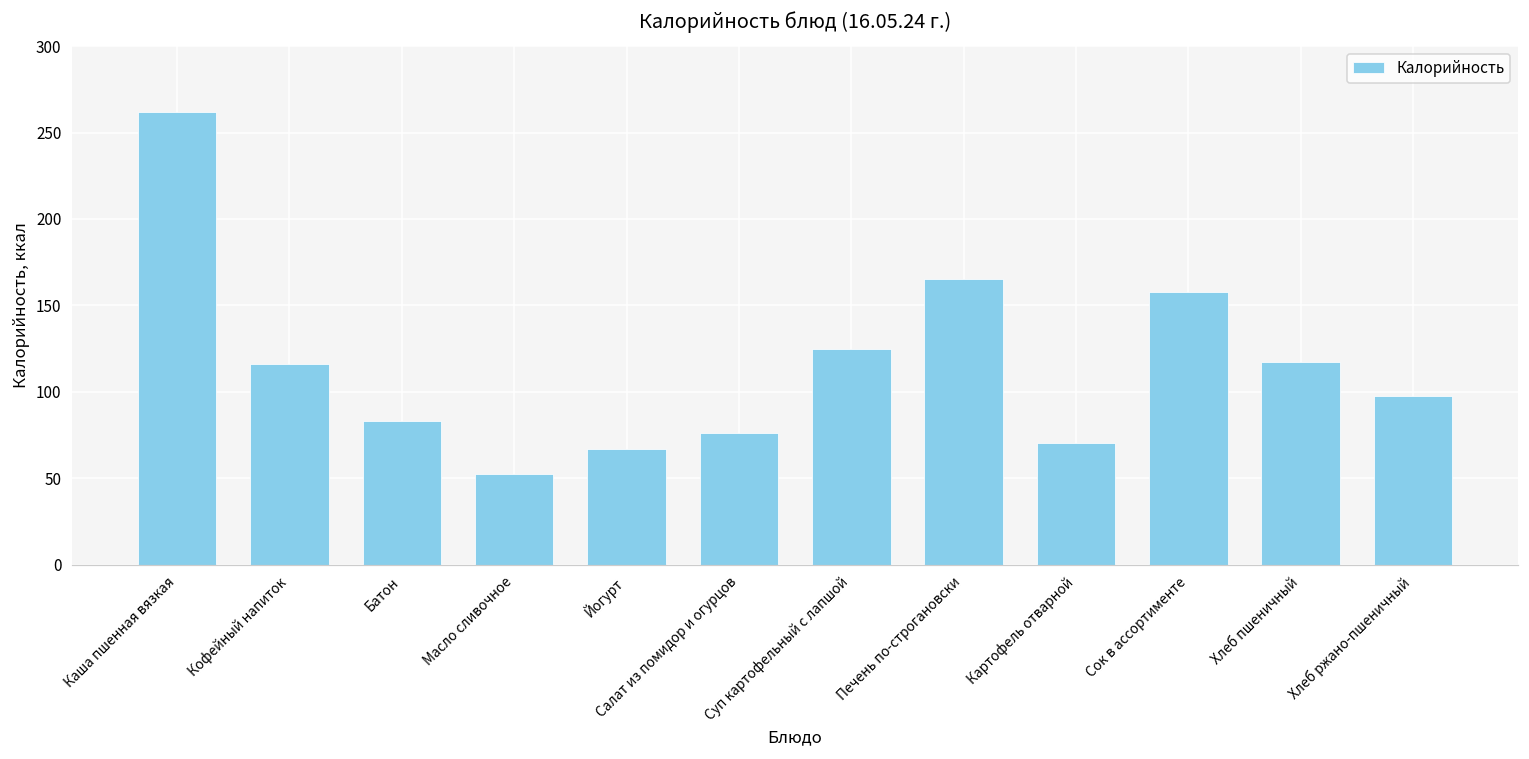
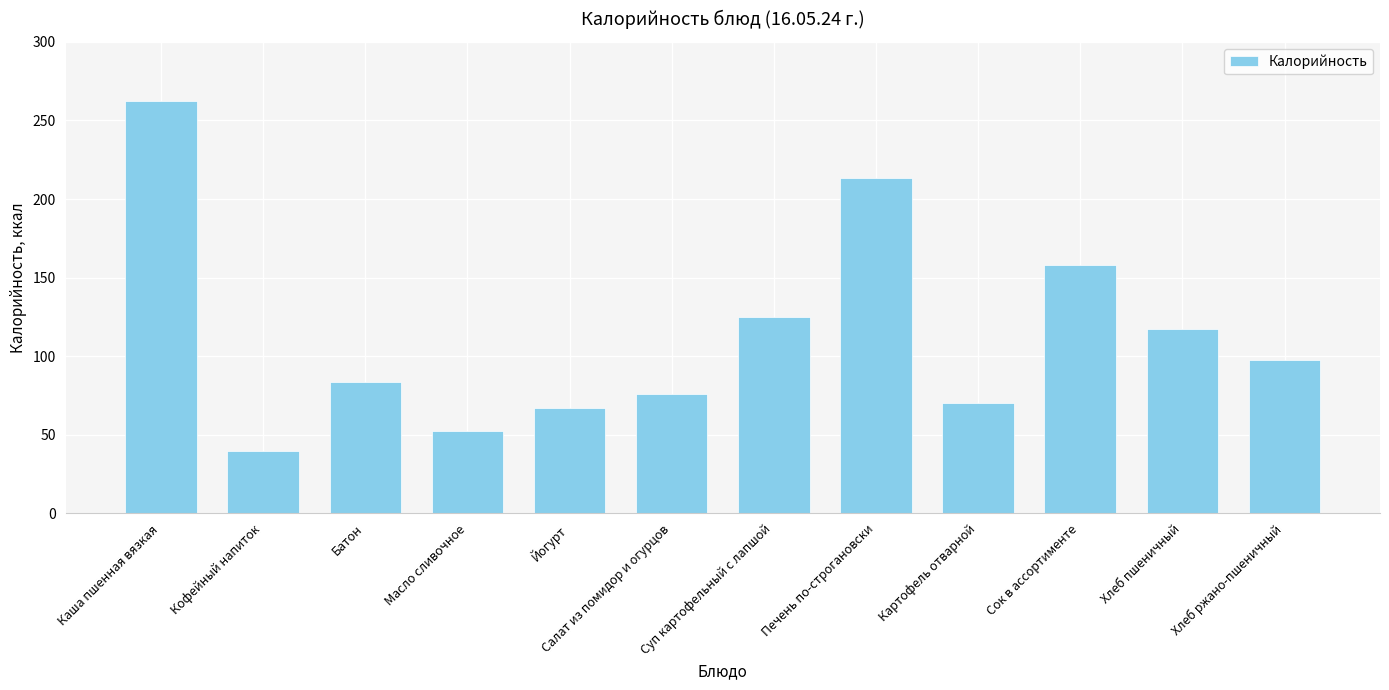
Кофейный напиток: 116 -> 40
Печень по-строгановски: 165 -> 213
